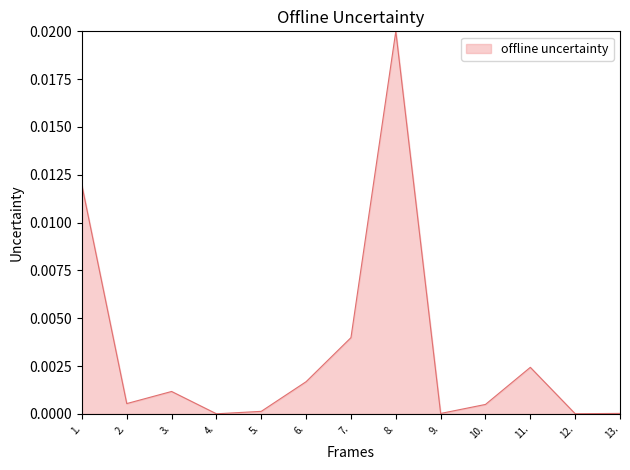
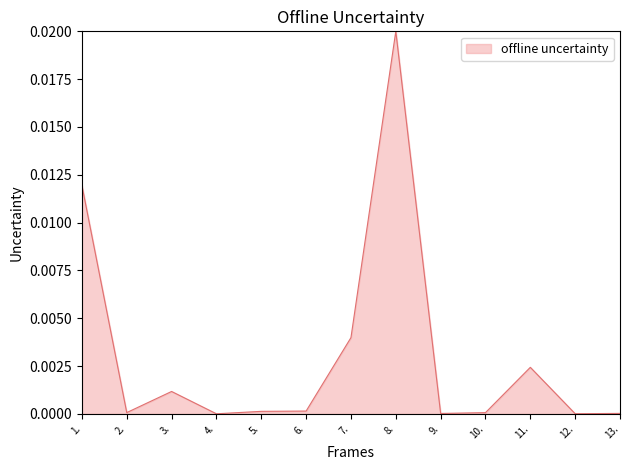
2.: 0.0005 -> 0.0001
6.: 0.0017 -> 0.0001
10.: 0.0005 -> 0.0001
